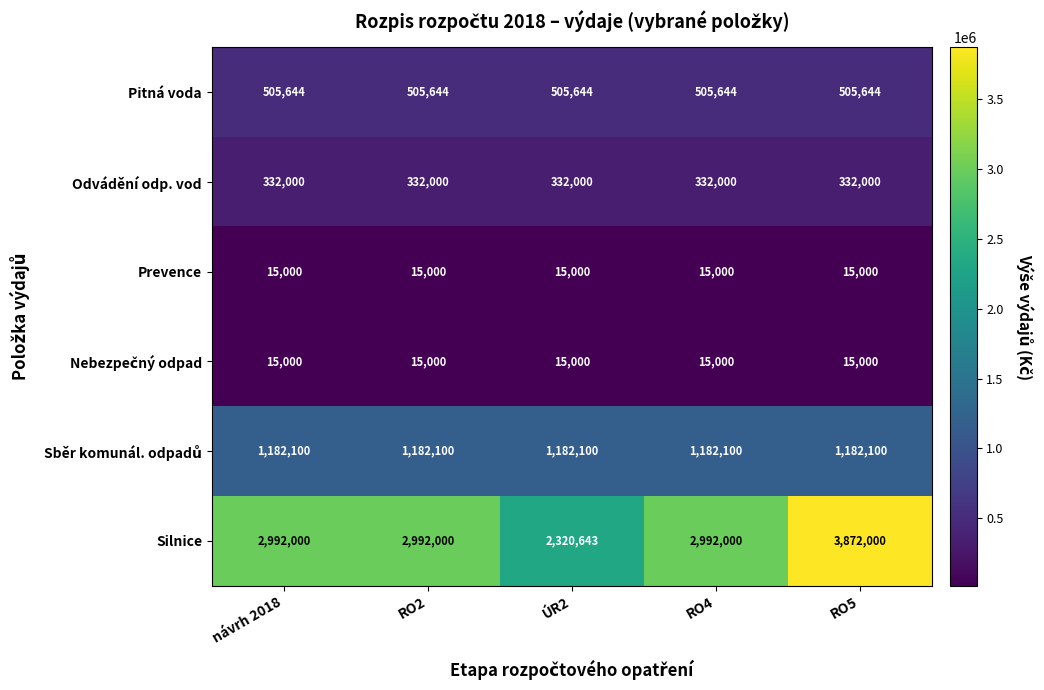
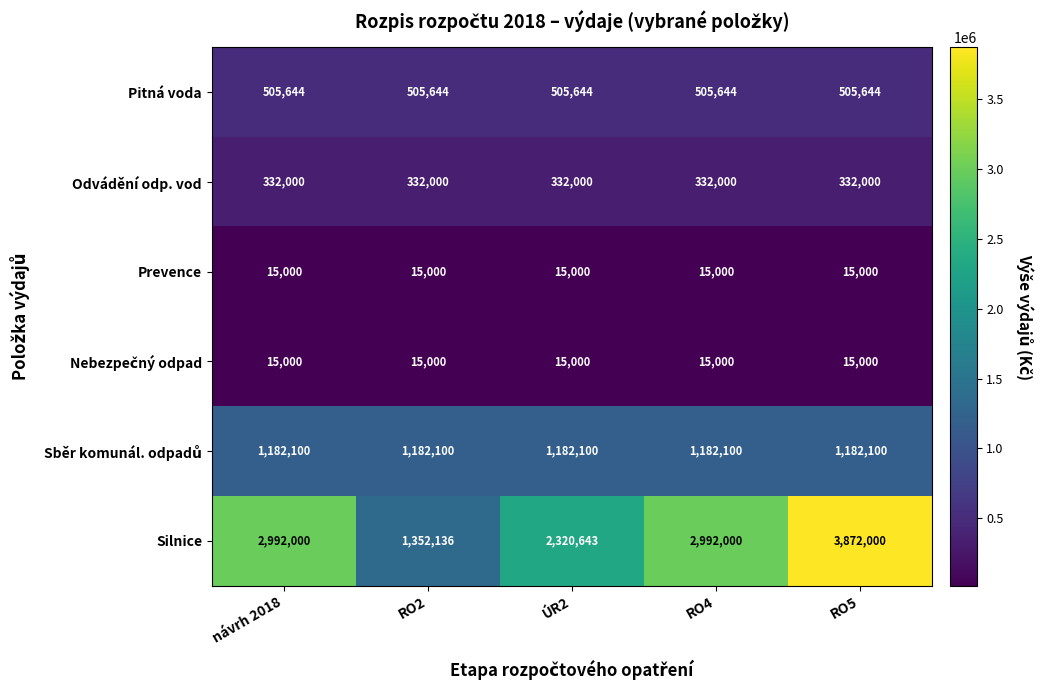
Silnice, RO2: 2,992,000 -> 1,352,136
